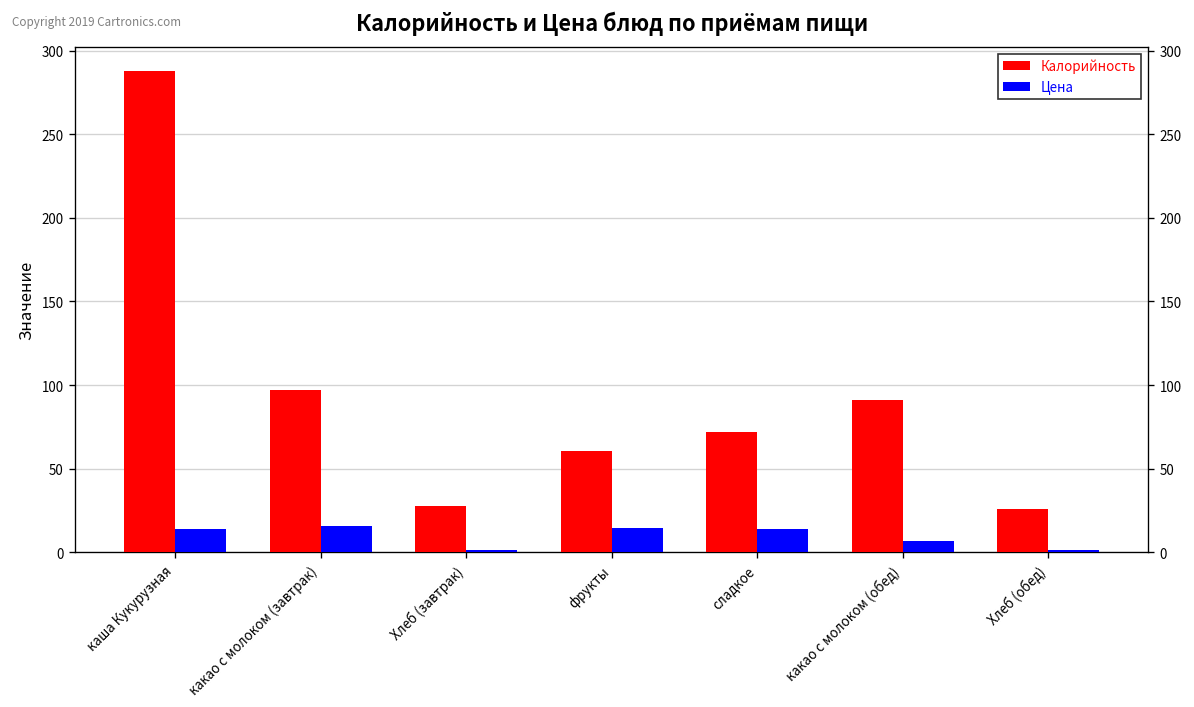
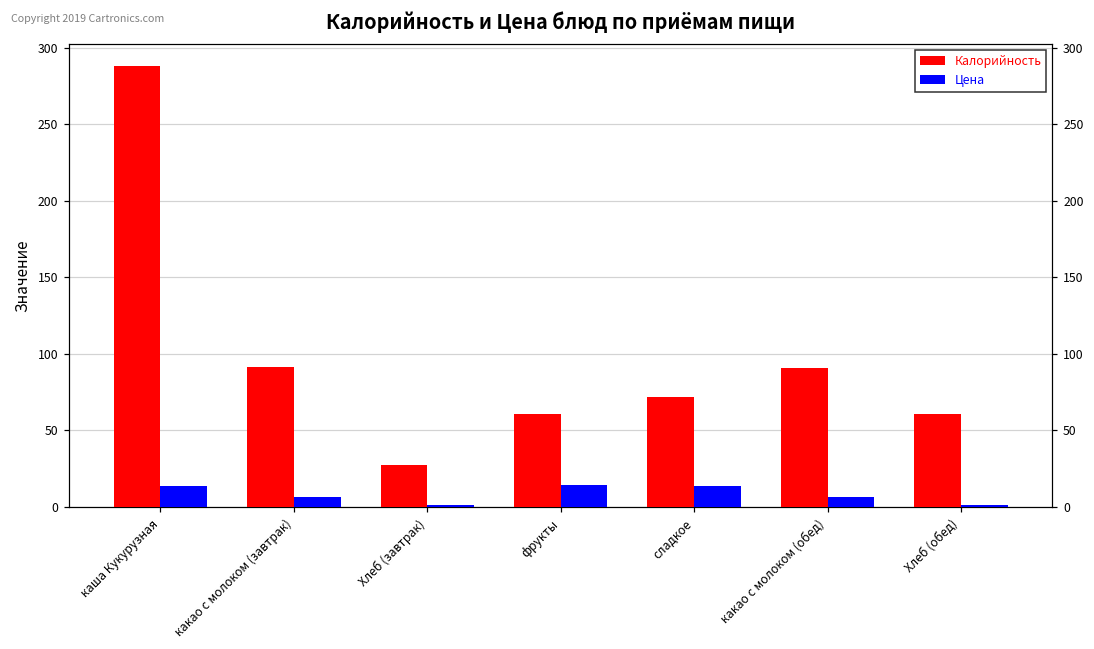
Калорийность, какао с молоком (завтрак): 97 -> 91
Цена, какао с молоком (завтрак): 15 -> 7
Калорийность, Хлеб (обед): 26 -> 61
